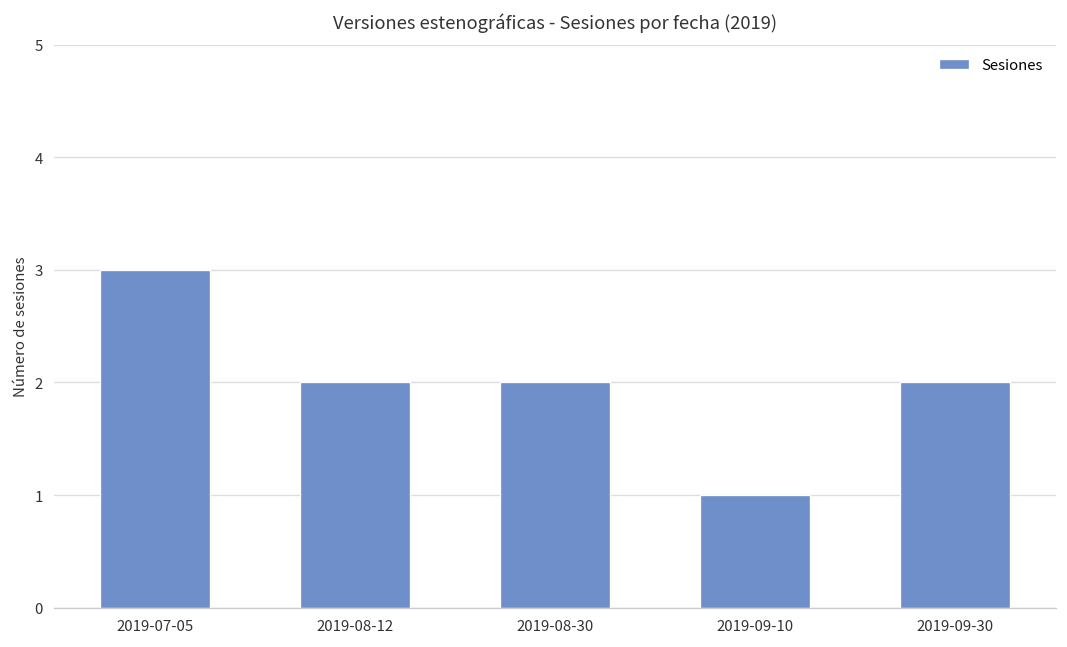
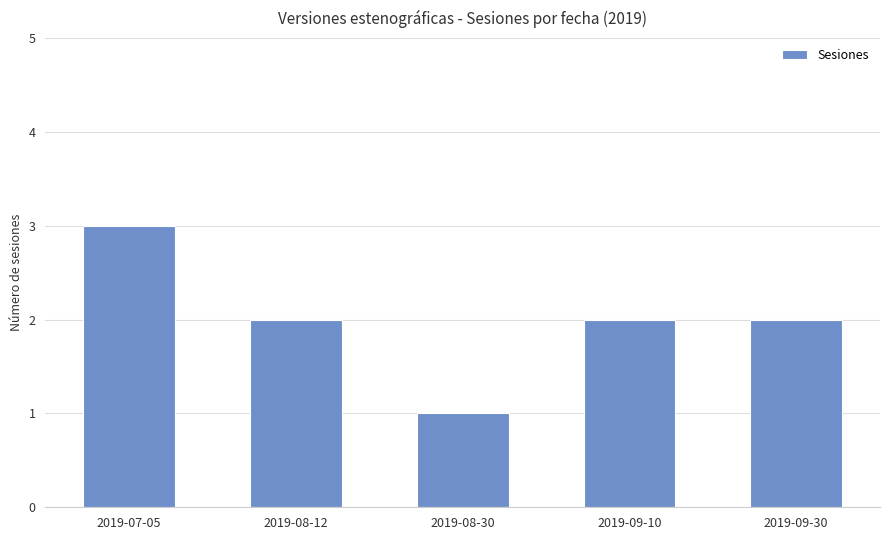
2019-08-30: 2 -> 1
2019-09-10: 1 -> 2
